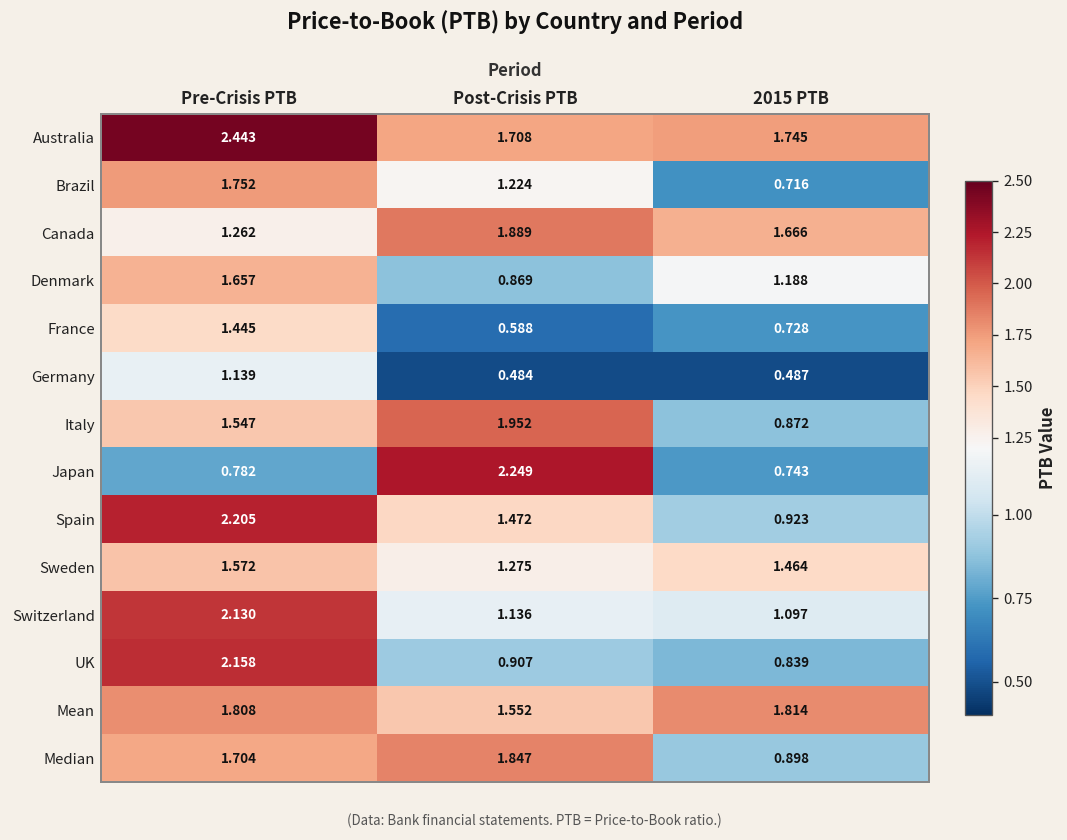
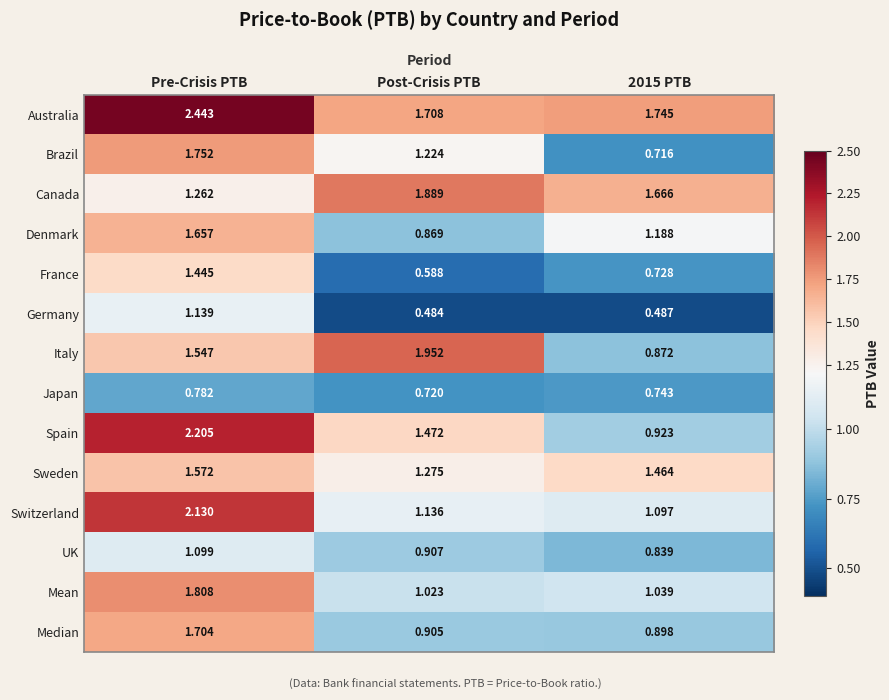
Japan, Post-Crisis PTB: 2.249 -> 0.720
UK, Pre-Crisis PTB: 2.158 -> 1.099
Mean, Post-Crisis PTB: 1.552 -> 1.023
Mean, 2015 PTB: 1.814 -> 1.039
Median, Post-Crisis PTB: 1.847 -> 0.905
